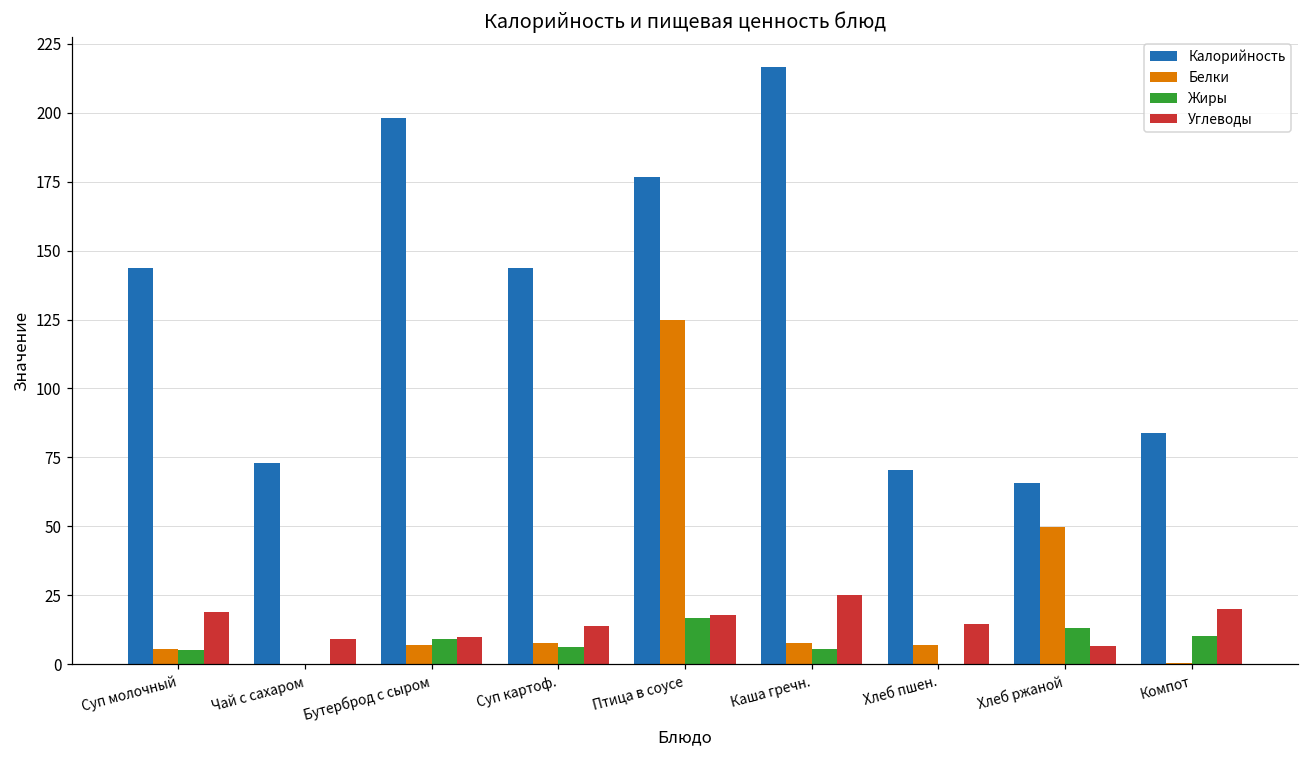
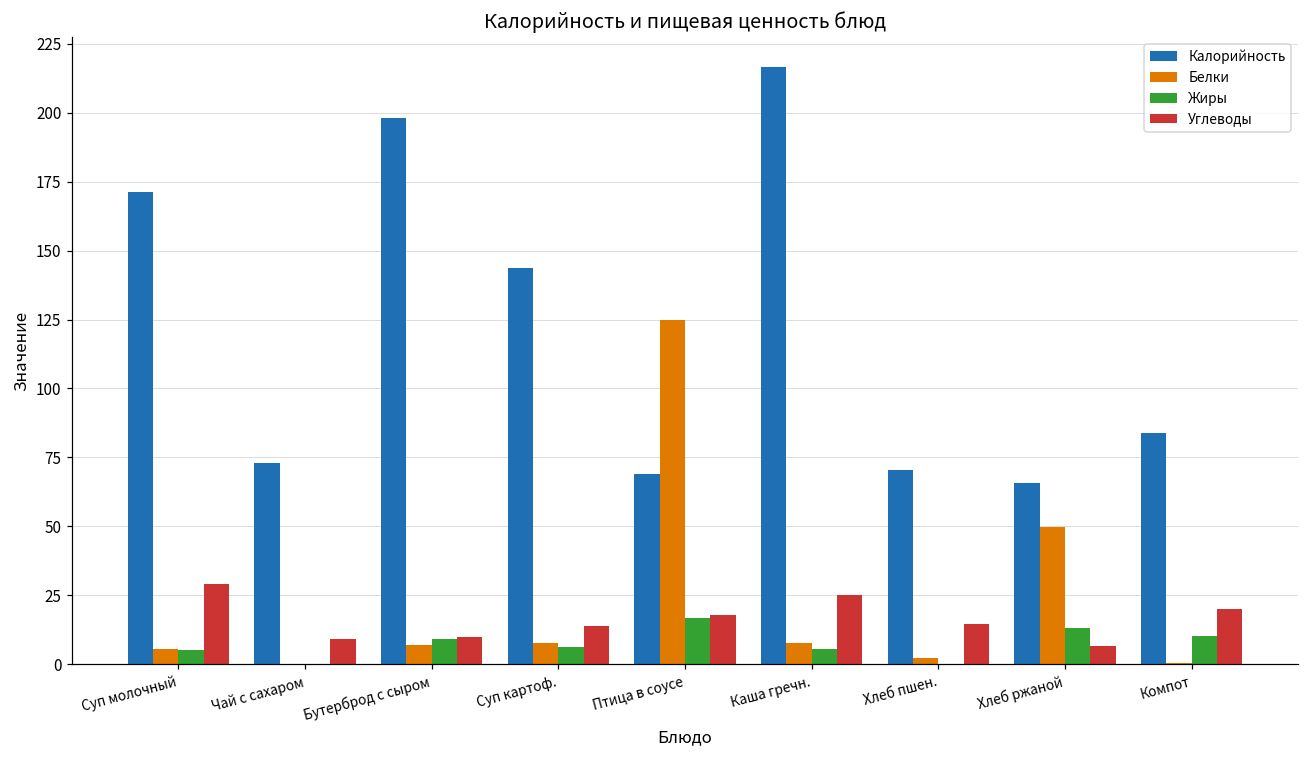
Калорийность, Суп молочный: 144 -> 171
Углеводы, Суп молочный: 19 -> 29
Калорийность, Птица в соусе: 177 -> 69
Белки, Хлеб пшен.: 7 -> 2
